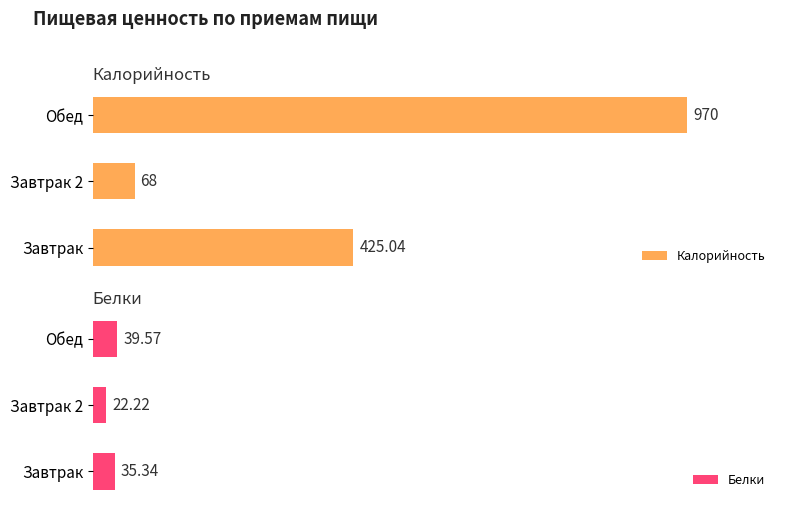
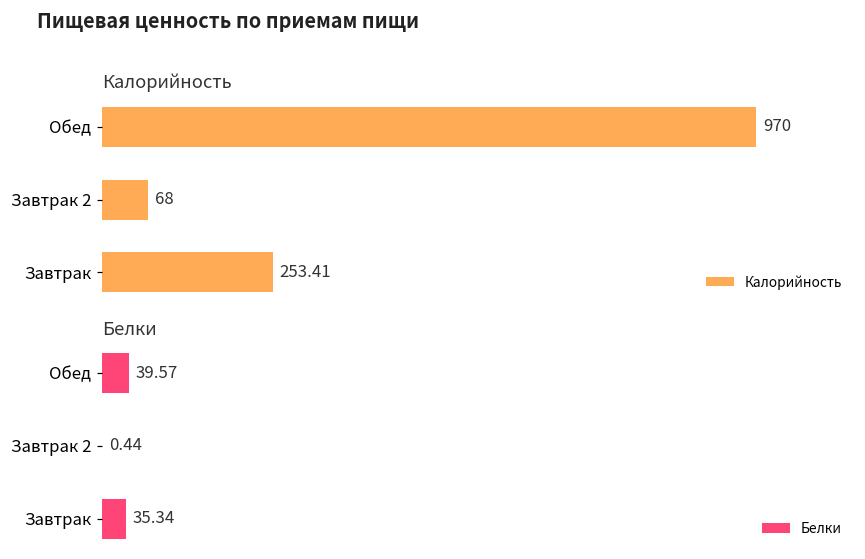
Калорийность, Завтрак: 425.04 -> 253.41
Белки, Завтрак 2: 22.22 -> 0.44
